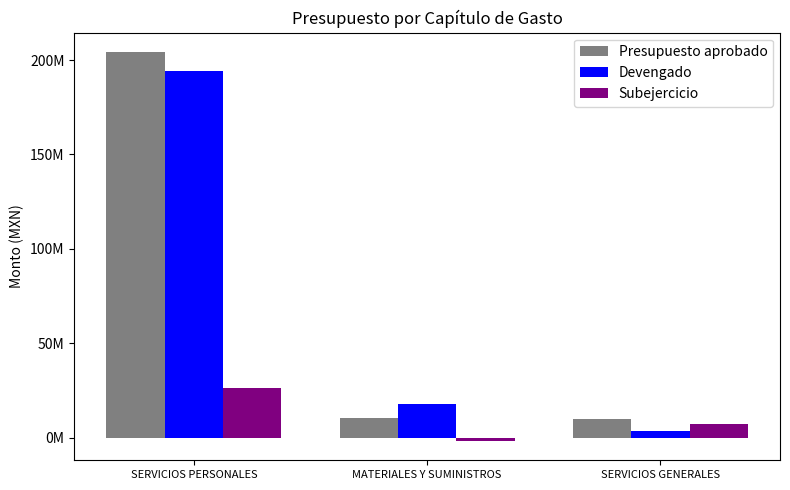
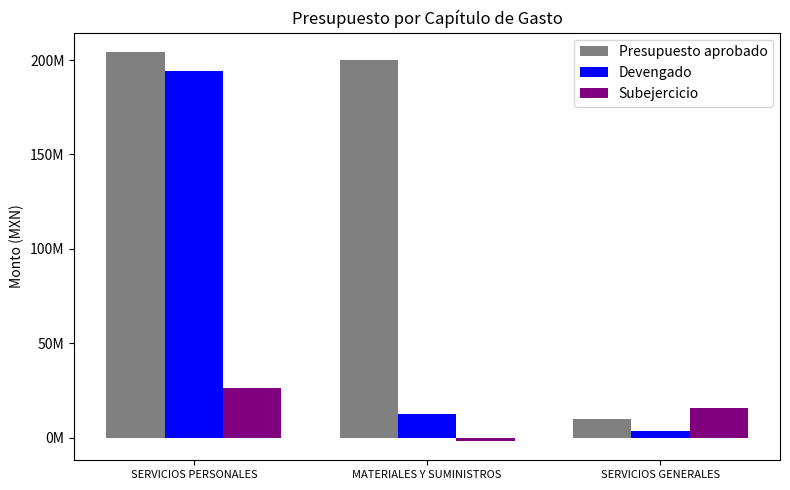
Presupuesto aprobado, MATERIALES Y SUMINISTROS: 11000000 -> 200000000
Devengado, MATERIALES Y SUMINISTROS: 18000000 -> 12000000
Subejercicio, SERVICIOS GENERALES: 7000000 -> 15000000
